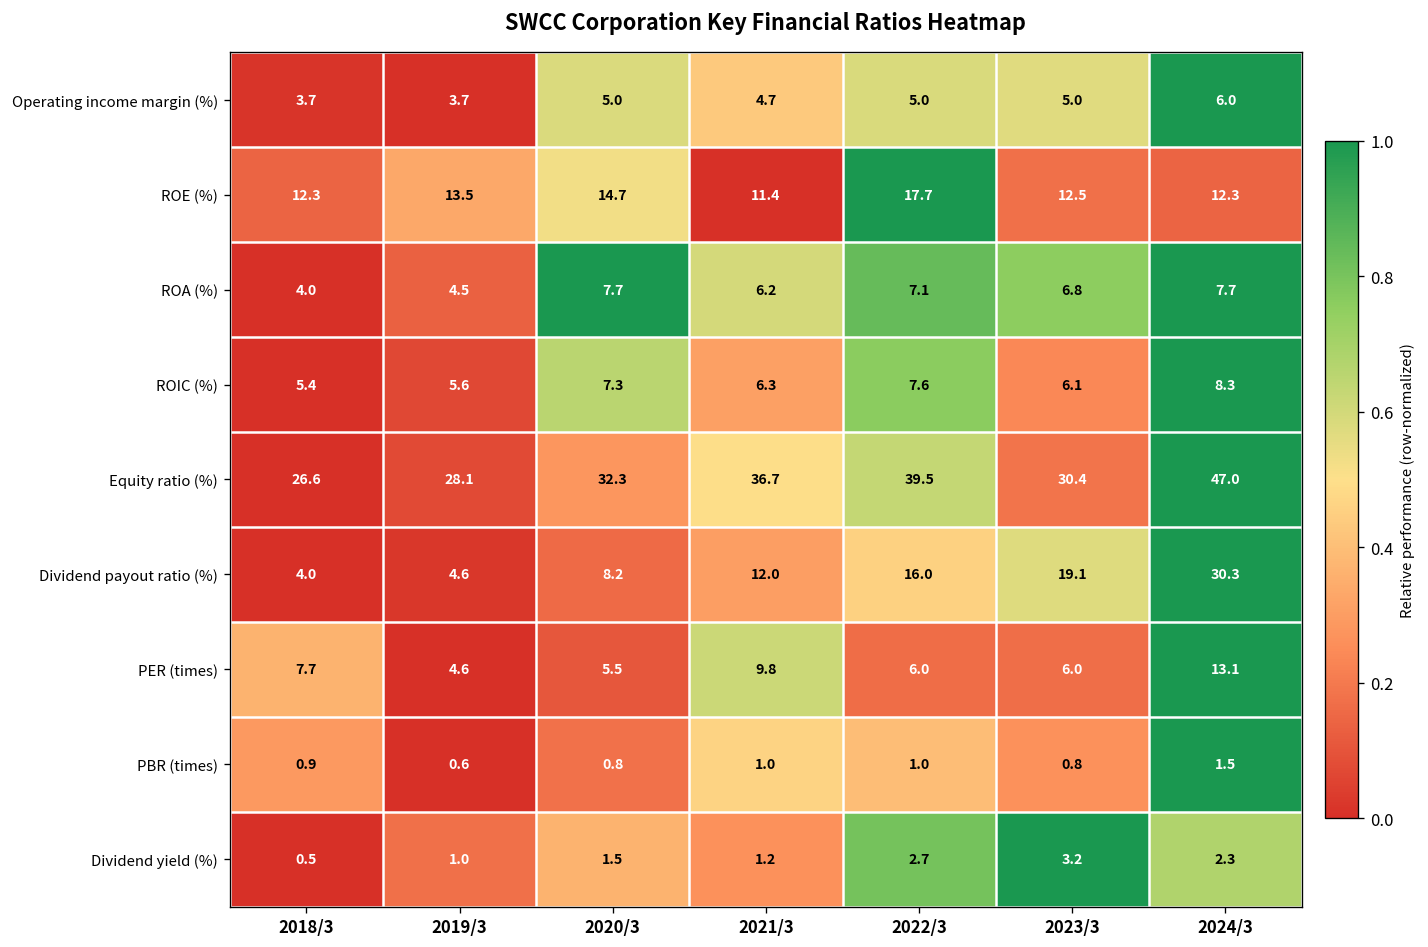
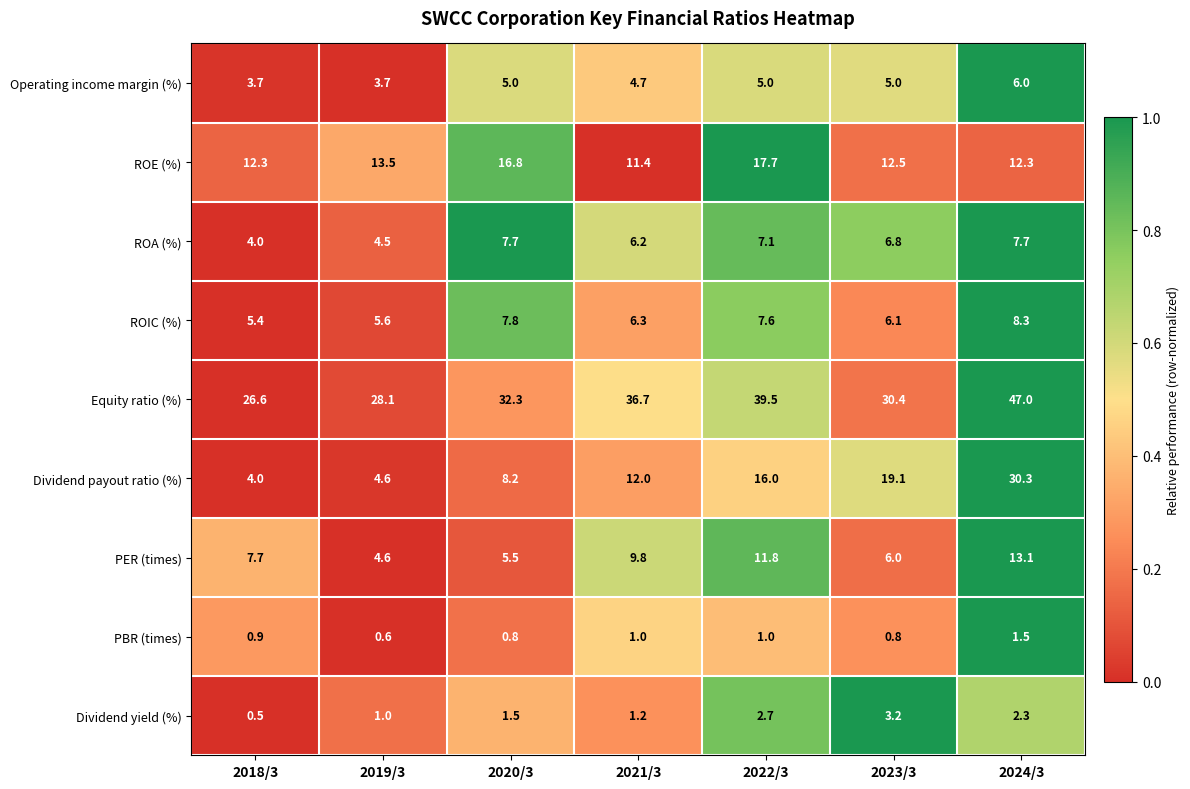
ROE (%), 2020/3: 14.7 -> 16.8
ROIC (%), 2020/3: 7.3 -> 7.8
PER (times), 2022/3: 6.0 -> 11.8
